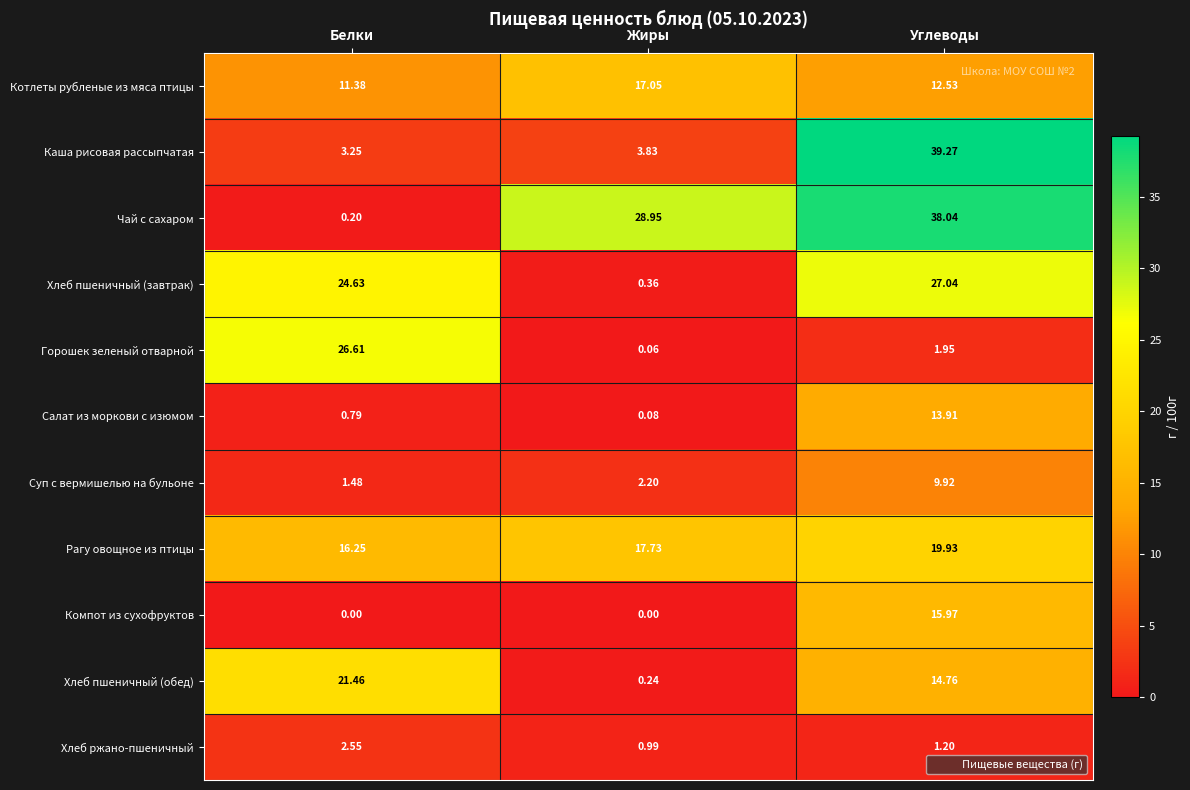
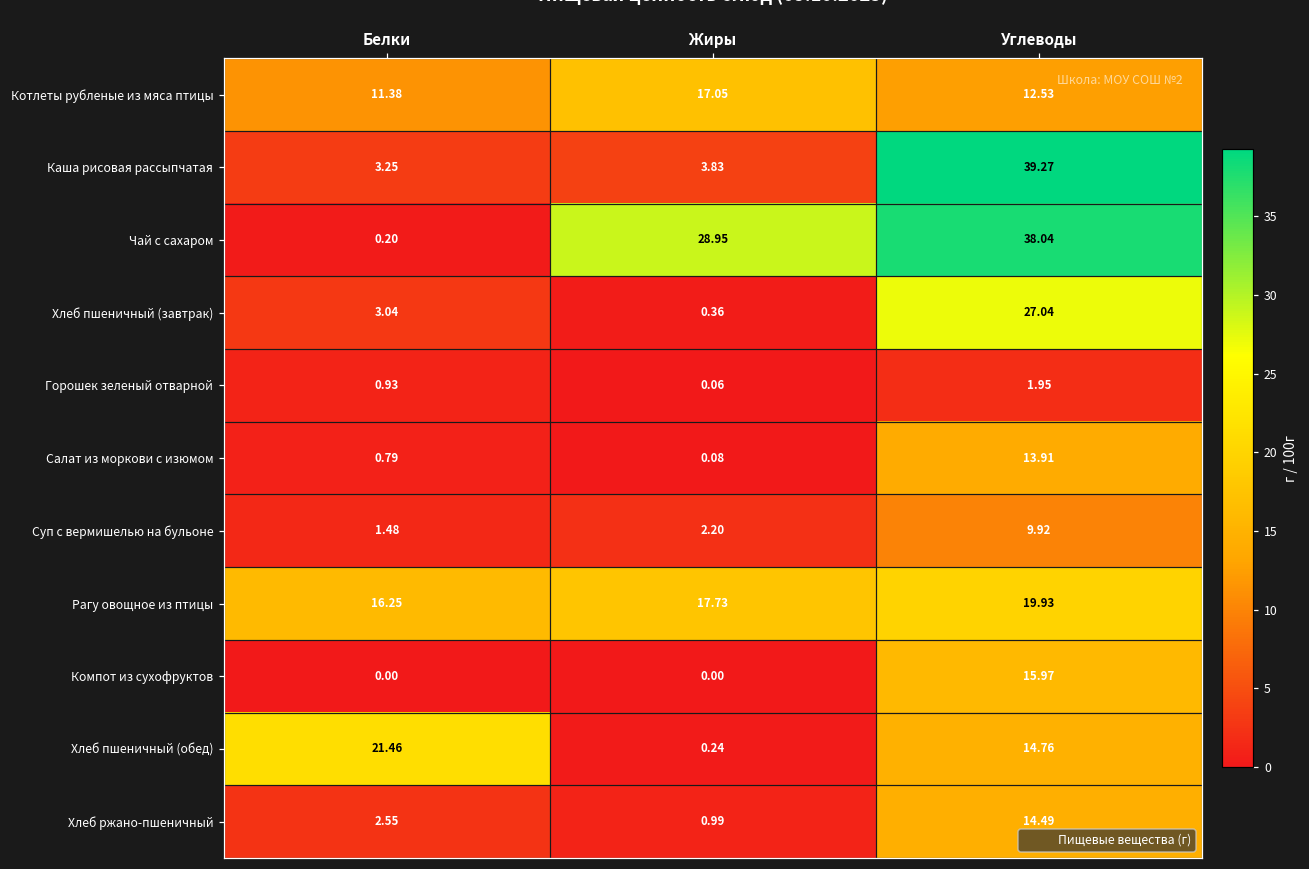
Хлеб пшеничный (завтрак), Белки: 24.63 -> 3.04
Горошек зеленый отварной, Белки: 26.61 -> 0.93
Хлеб ржано-пшеничный, Углеводы: 1.20 -> 14.49
